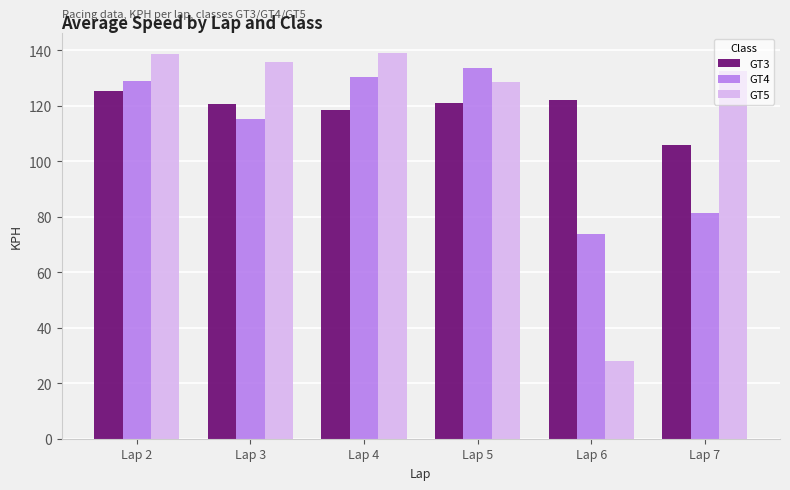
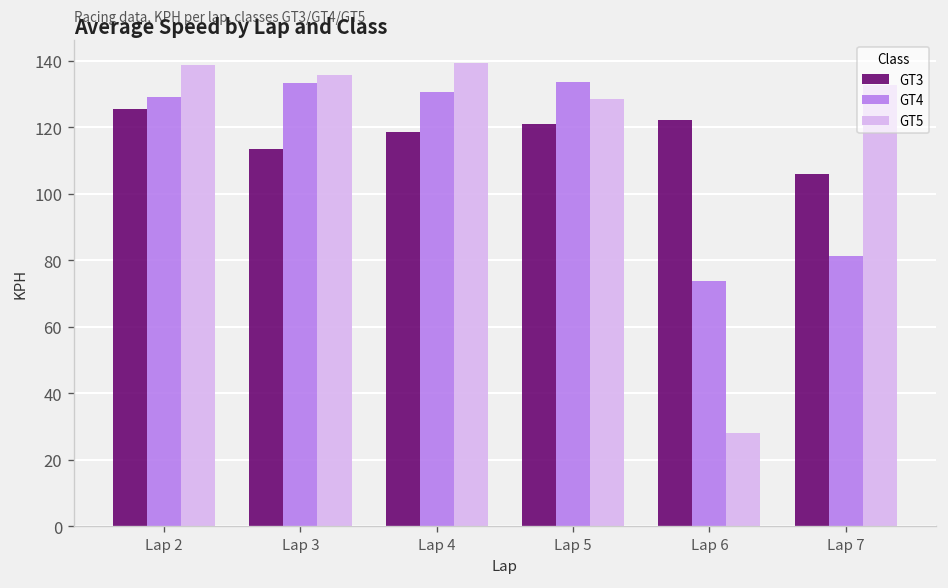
GT3, Lap 3: 121 -> 113
GT4, Lap 3: 115 -> 133
